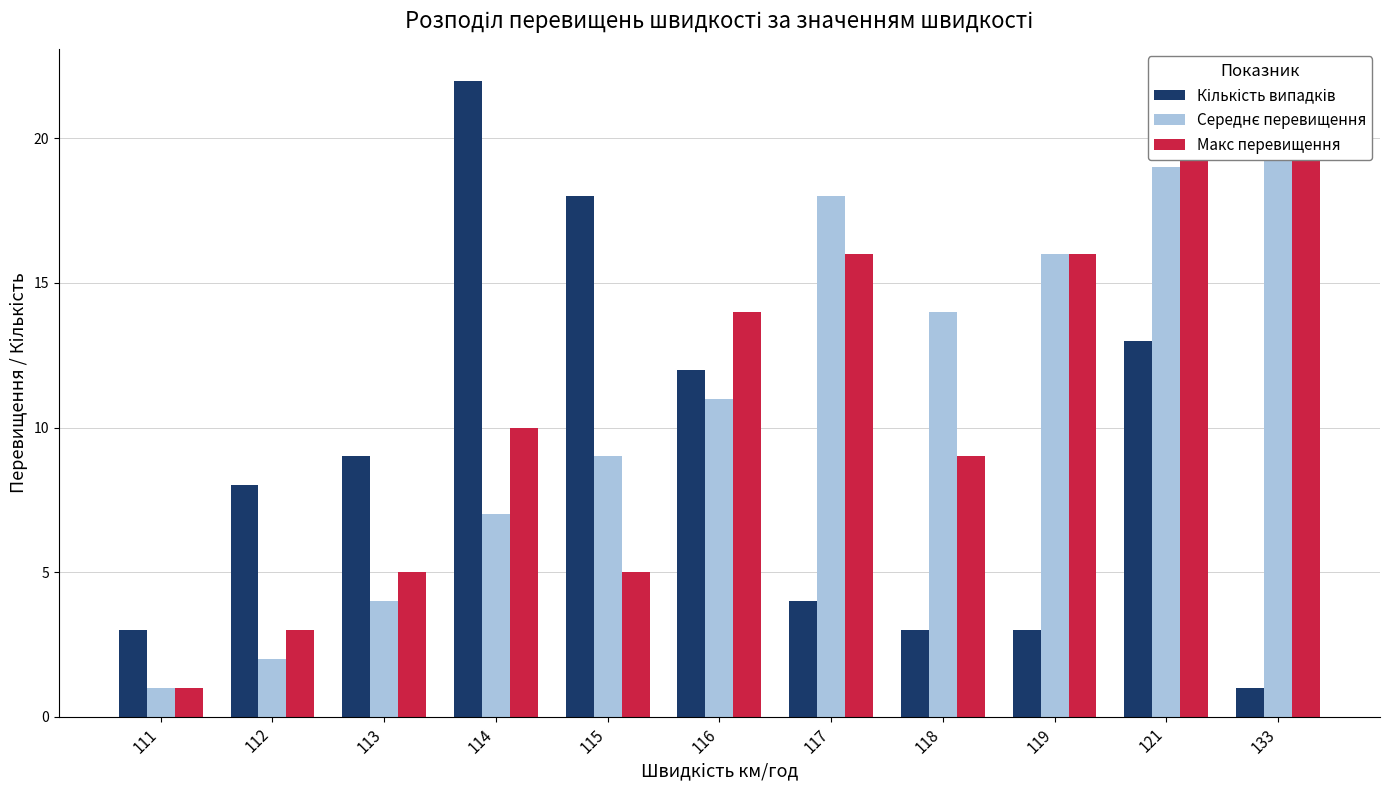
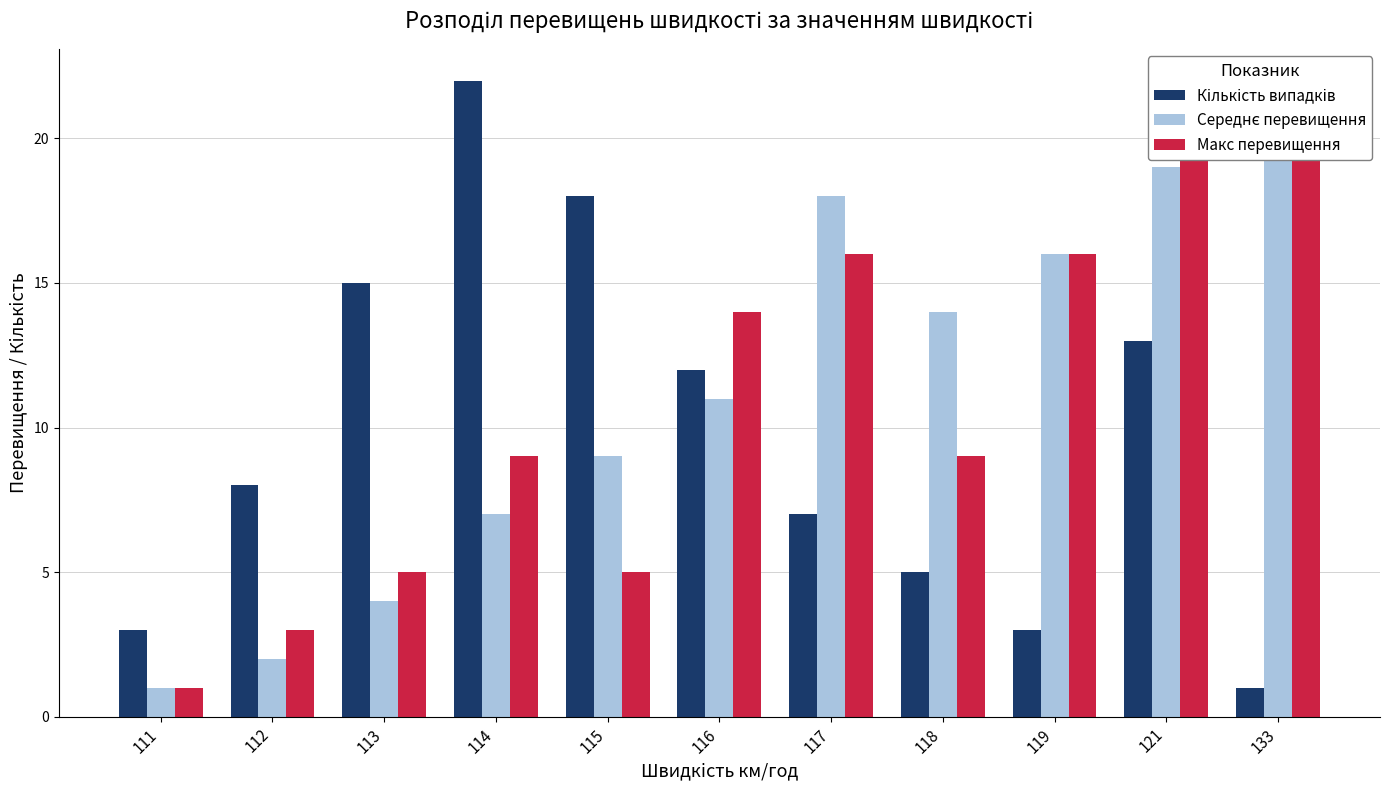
Кількість випадків, 113: 9 -> 15
Макс перевищення, 114: 10 -> 9
Кількість випадків, 117: 4 -> 7
Кількість випадків, 118: 3 -> 5
